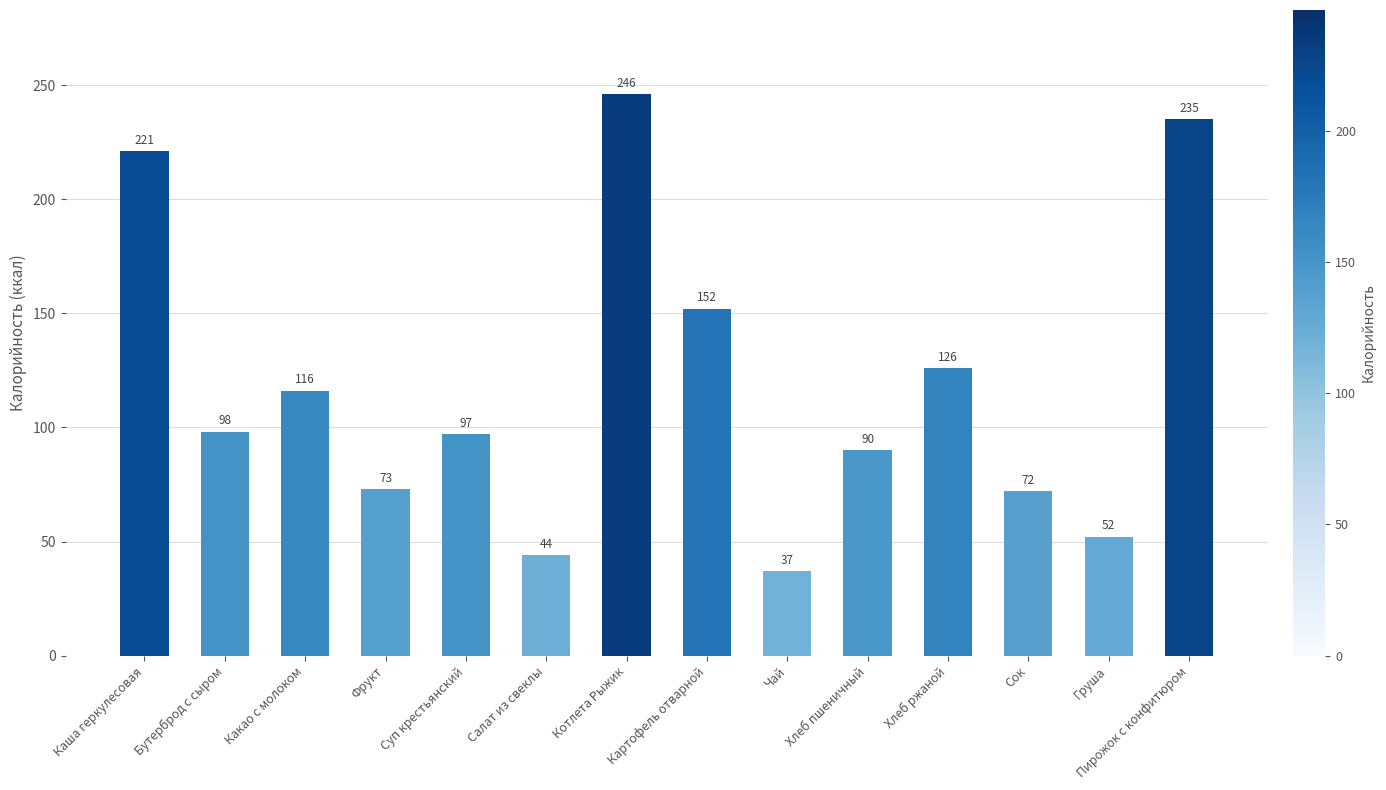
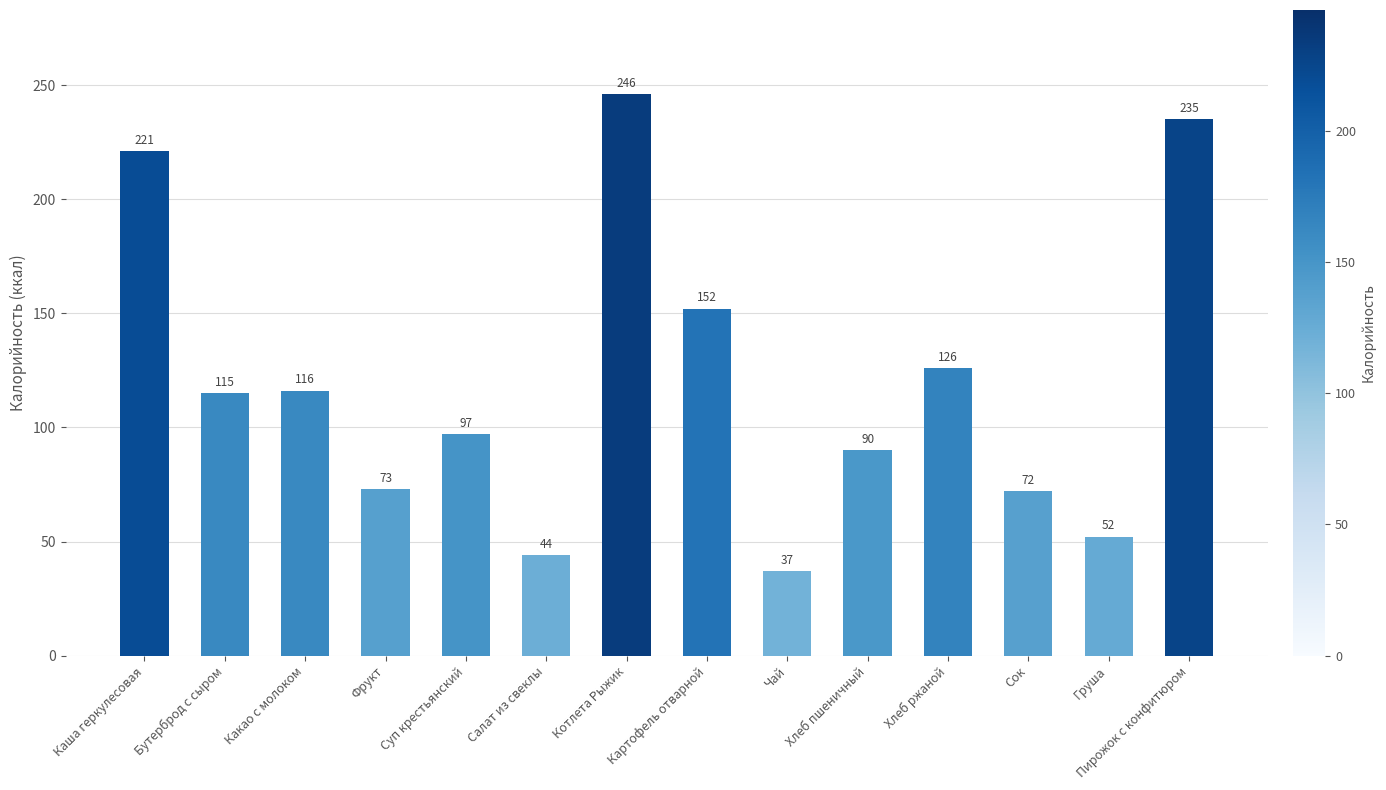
Бутерброд с сыром: 98 -> 115
